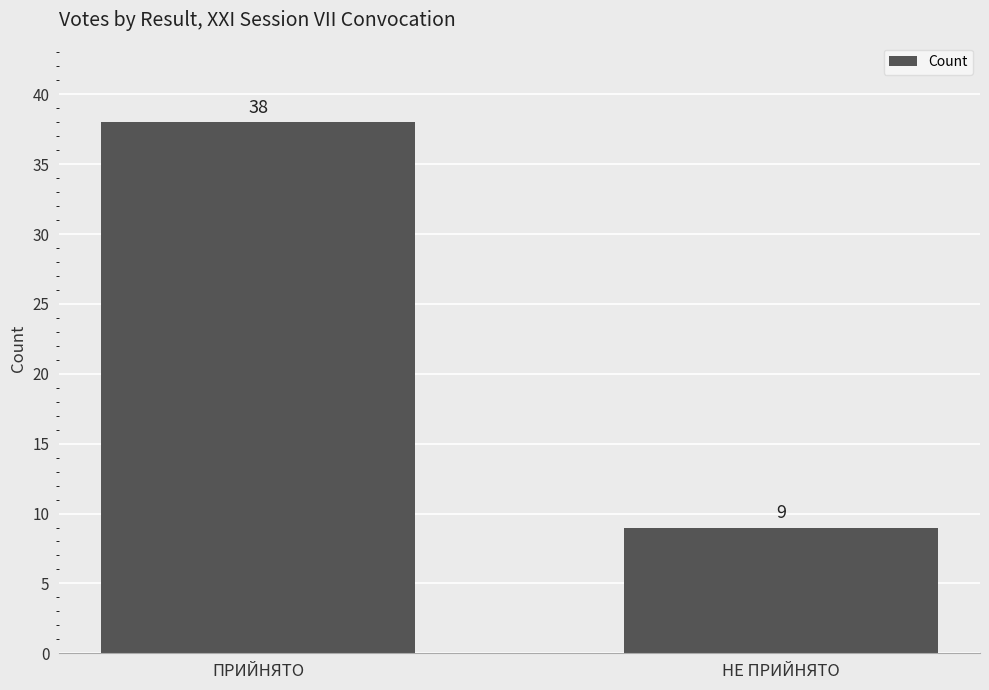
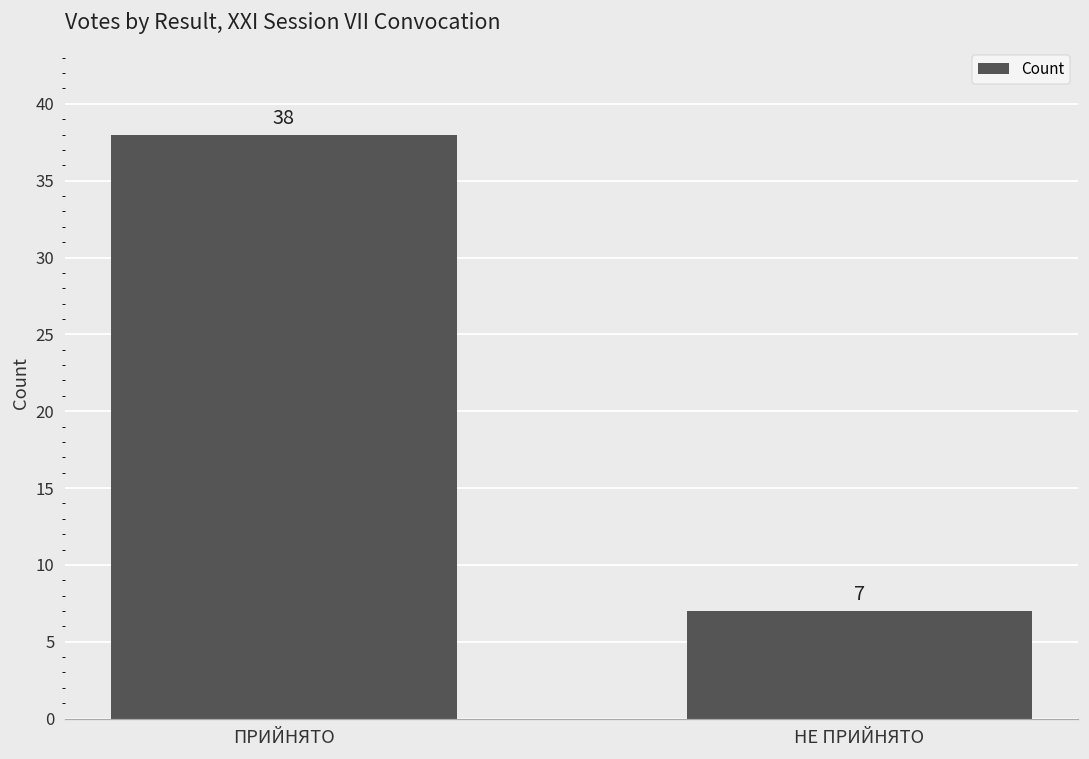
НЕ ПРИЙНЯТО: 9 -> 7
